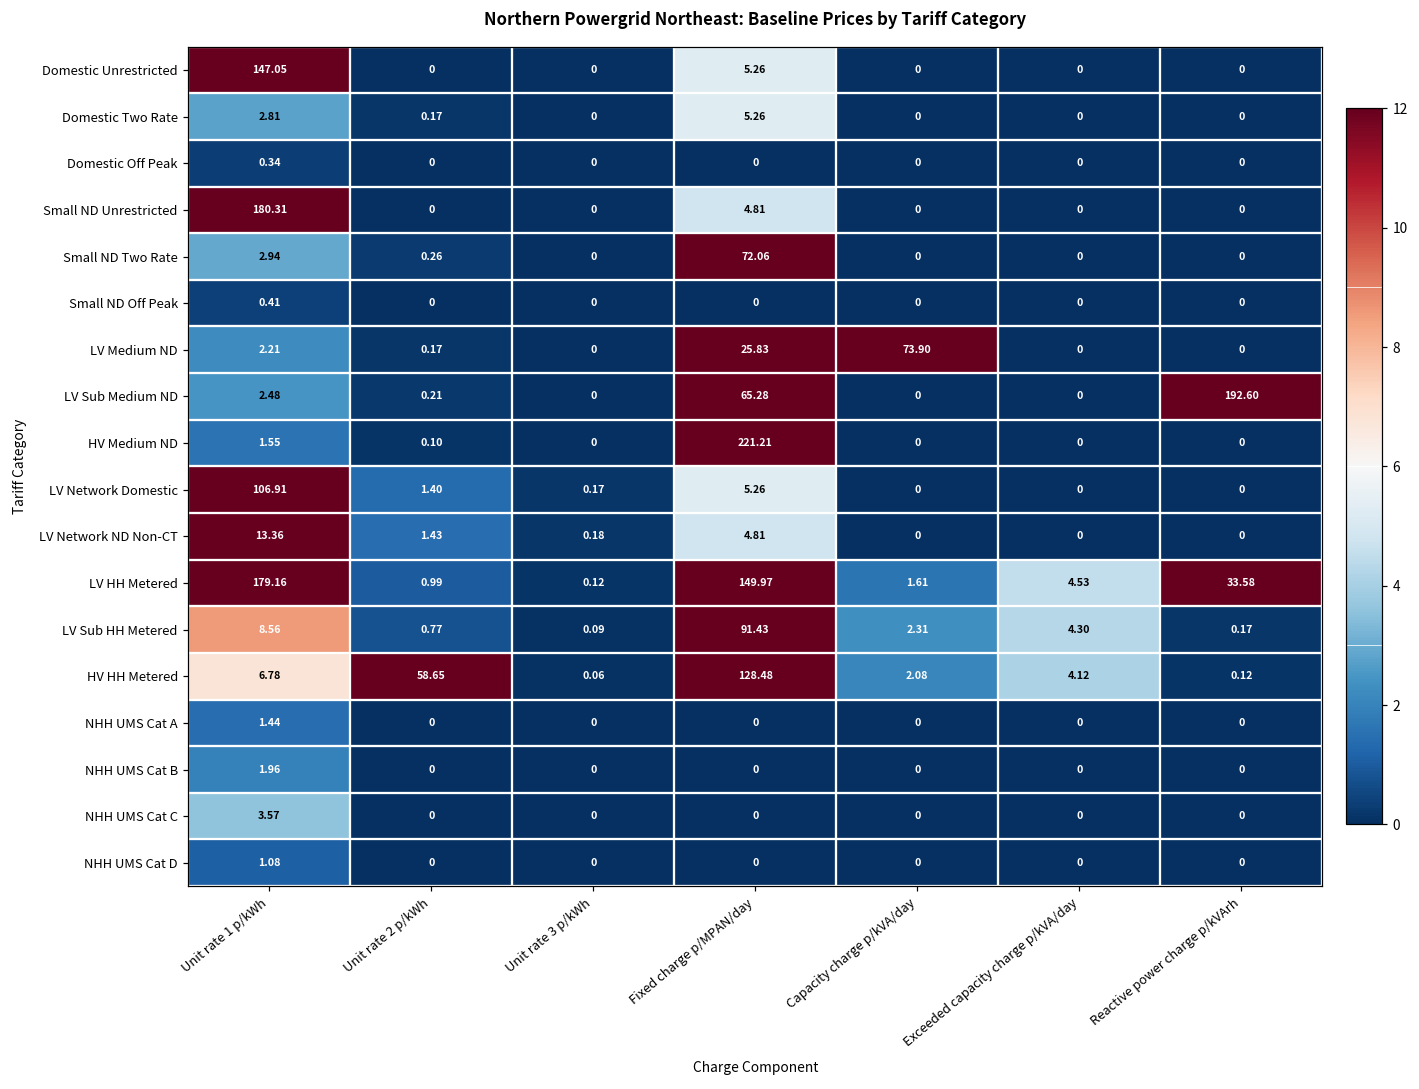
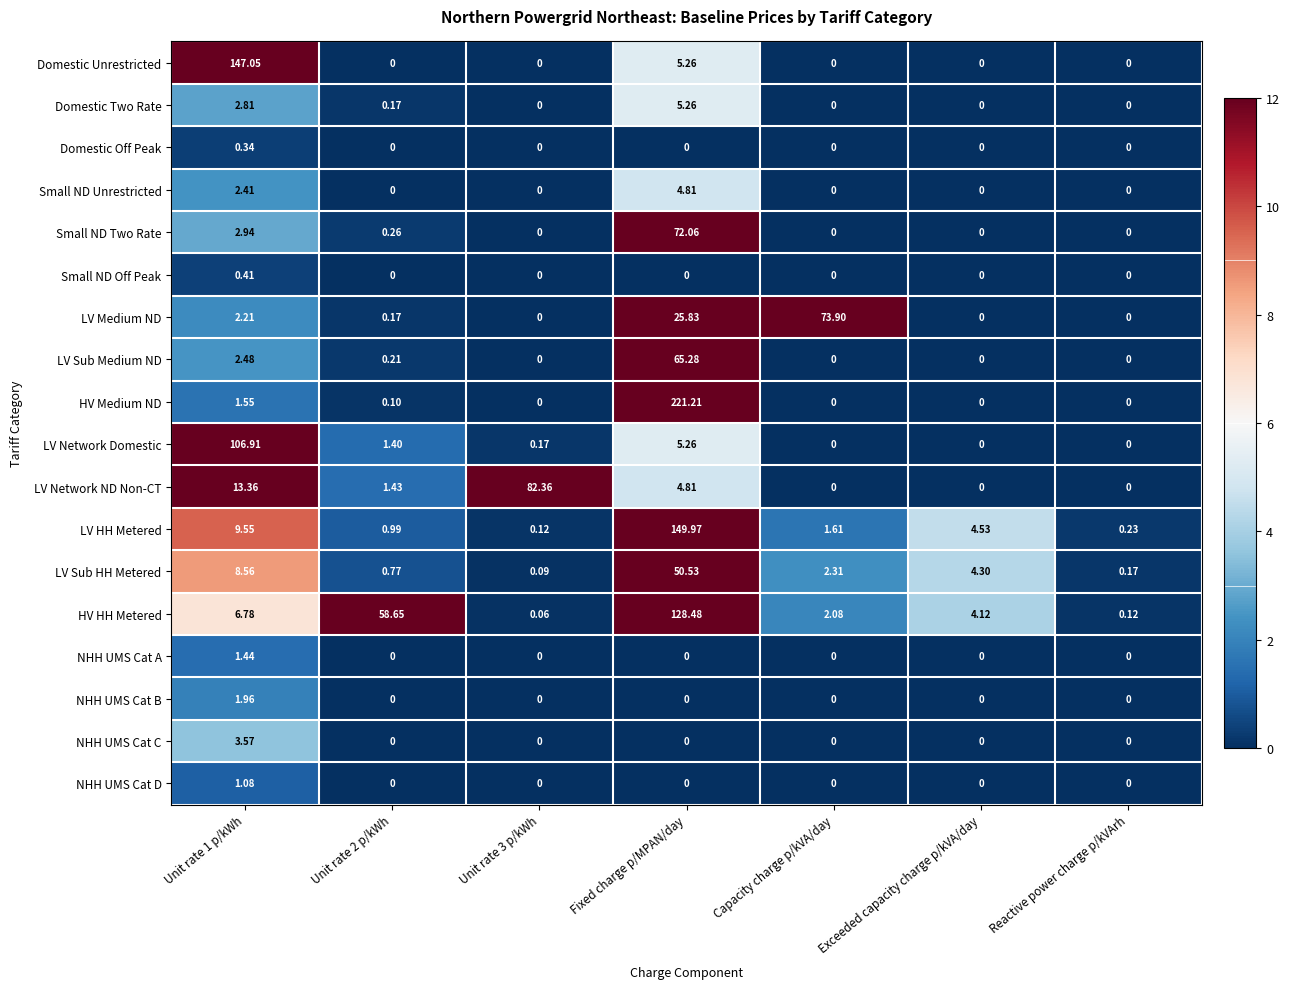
Small ND Unrestricted, Unit rate 1 p/kWh: 180.31 -> 2.41
LV Sub Medium ND, Reactive power charge p/kVArh: 192.60 -> 0
LV Network ND Non-CT, Unit rate 3 p/kWh: 0.18 -> 82.36
LV HH Metered, Unit rate 1 p/kWh: 179.16 -> 9.55
LV HH Metered, Reactive power charge p/kVArh: 33.58 -> 0.23
LV Sub HH Metered, Fixed charge p/MPAN/day: 91.43 -> 50.53
